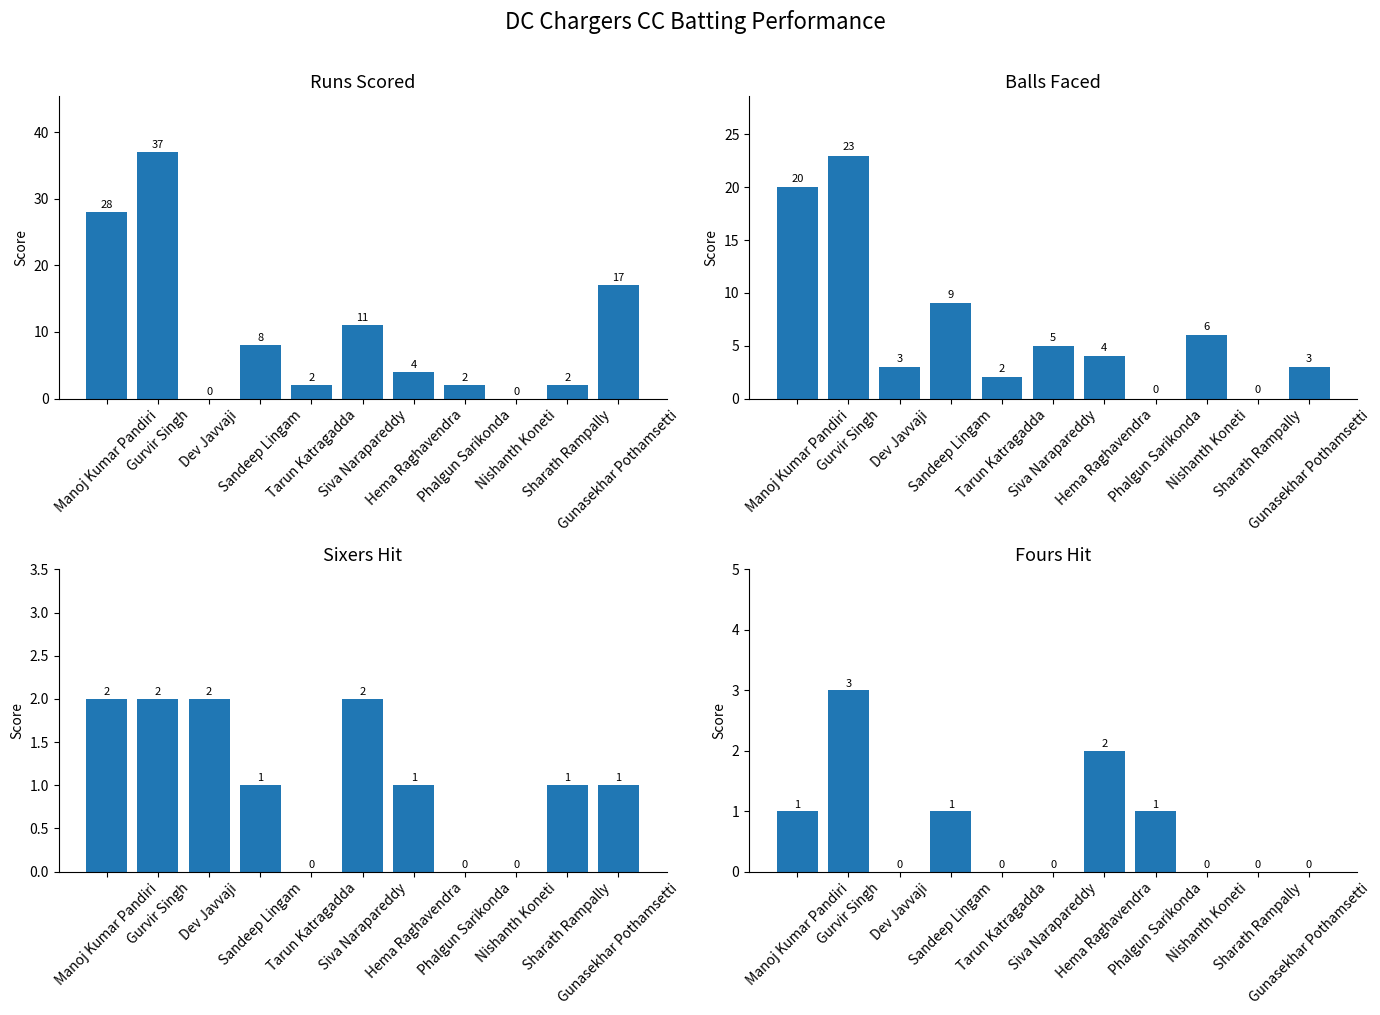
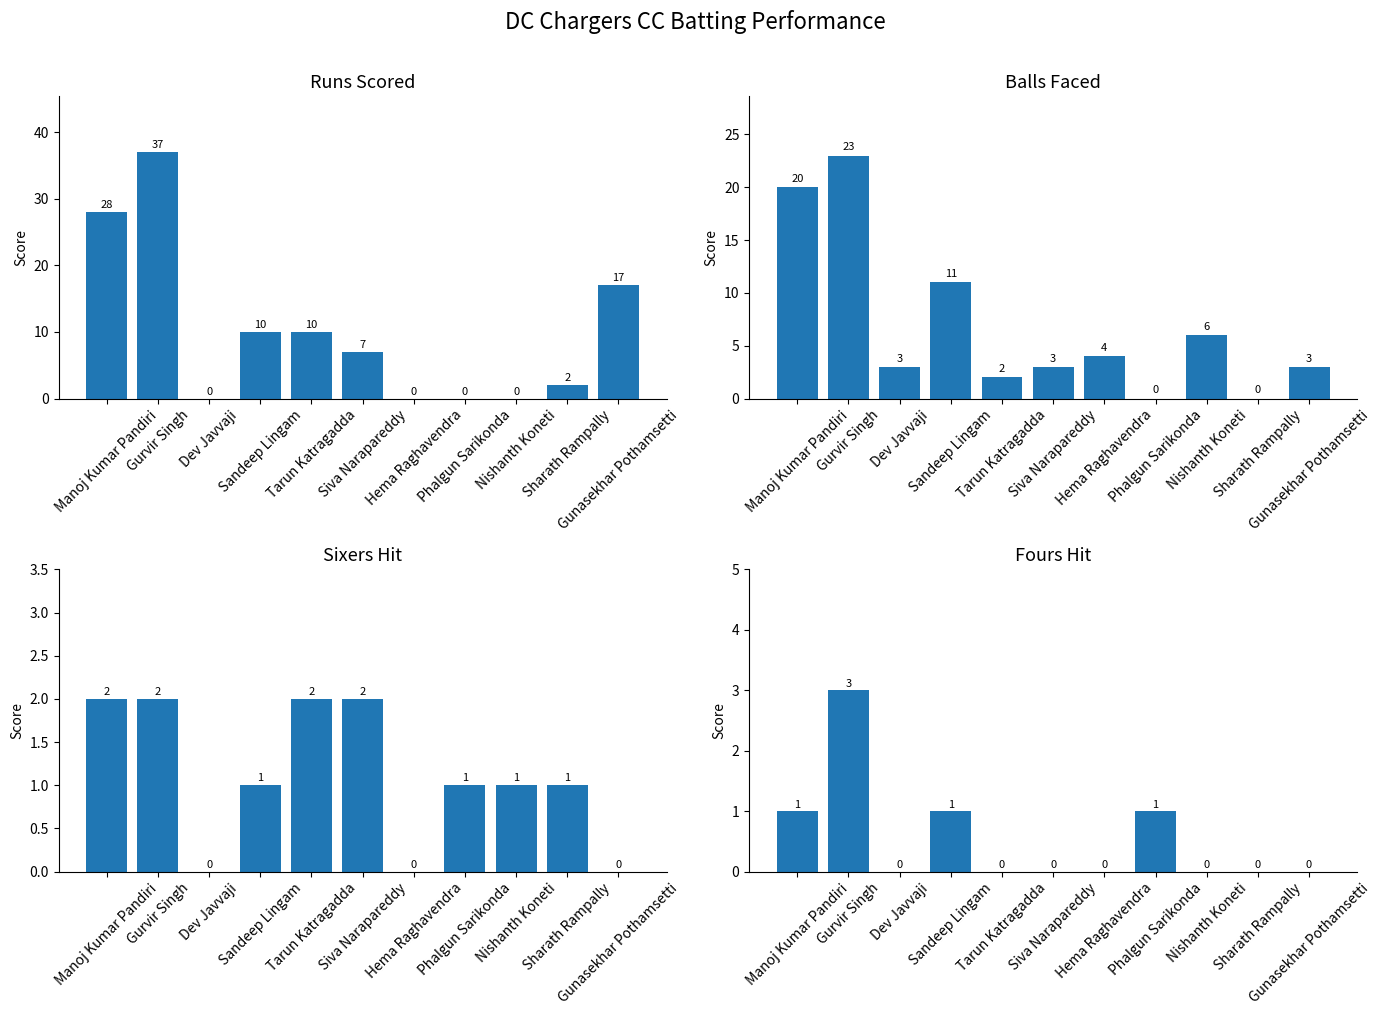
Runs Scored, Sandeep Lingam: 8 -> 10
Runs Scored, Tarun Katragadda: 2 -> 10
Runs Scored, Siva Narapareddy: 11 -> 7
Runs Scored, Hema Raghavendra: 4 -> 0
Runs Scored, Phalgun Sarikonda: 2 -> 0
Balls Faced, Sandeep Lingam: 9 -> 11
Balls Faced, Siva Narapareddy: 5 -> 3
Sixers Hit, Dev Javvaji: 2 -> 0
Sixers Hit, Tarun Katragadda: 0 -> 2
Sixers Hit, Hema Raghavendra: 1 -> 0
Sixers Hit, Phalgun Sarikonda: 0 -> 1
Sixers Hit, Nishanth Koneti: 0 -> 1
Sixers Hit, Gunasekhar Pothamsetti: 1 -> 0
Fours Hit, Hema Raghavendra: 2 -> 0
